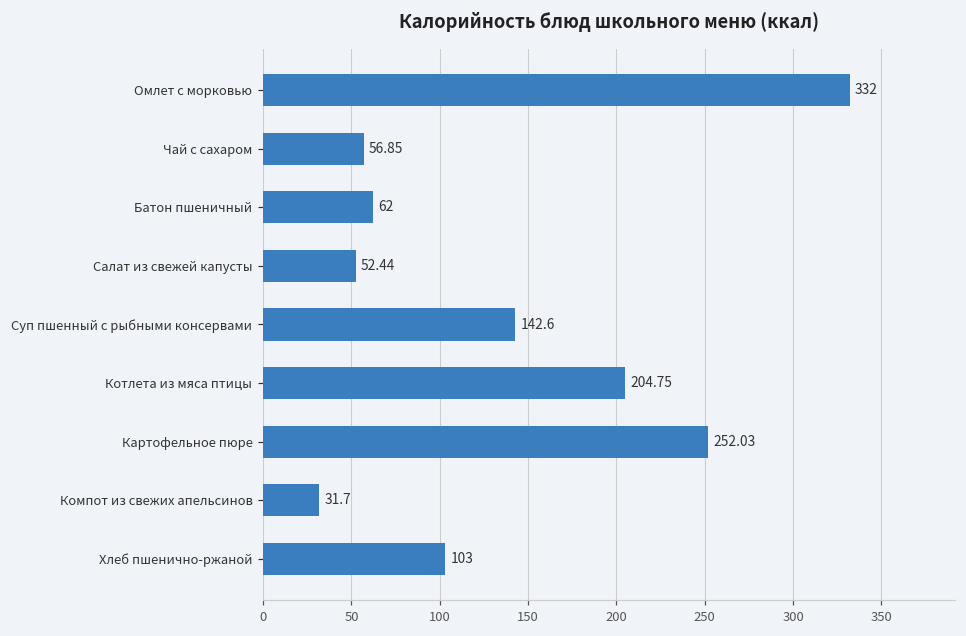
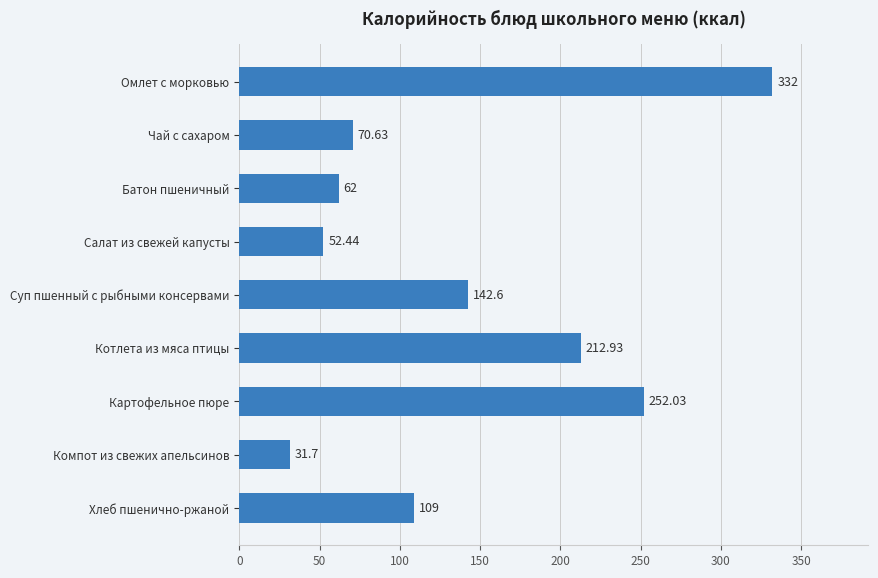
Чай с сахаром: 56.85 -> 70.63
Котлета из мяса птицы: 204.75 -> 212.93
Хлеб пшенично-ржаной: 103 -> 109
